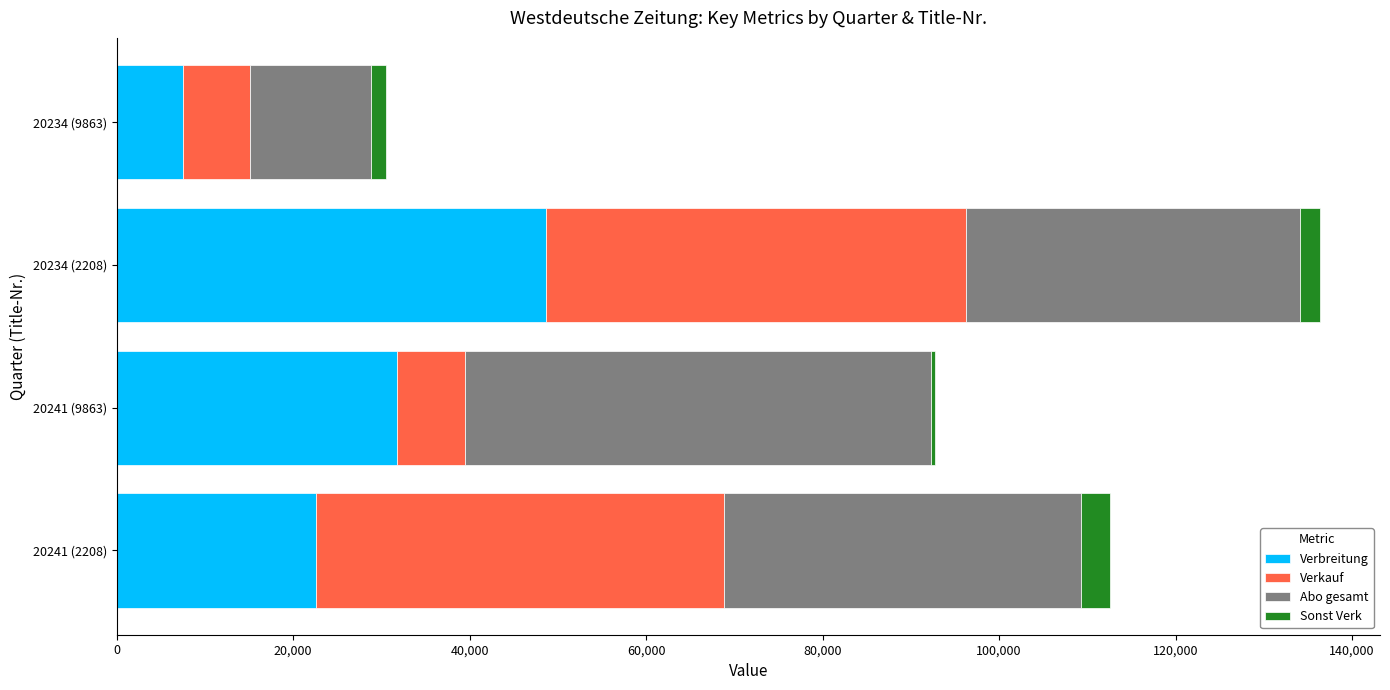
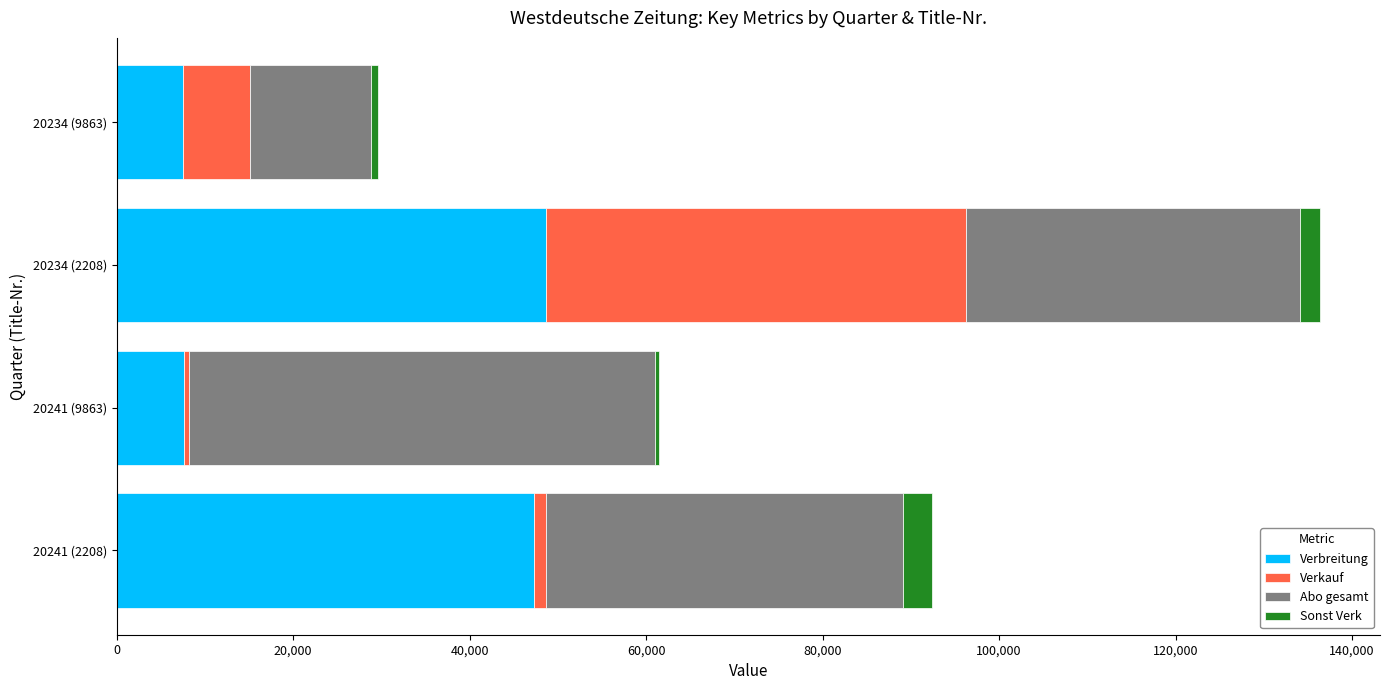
Sonst Verk, 20234 (9863): 2,000 -> 1,000
Verbreitung, 20241 (9863): 32,000 -> 8,000
Verkauf, 20241 (9863): 8,000 -> 1,000
Verbreitung, 20241 (2208): 23,000 -> 47,000
Verkauf, 20241 (2208): 46,000 -> 1,000
